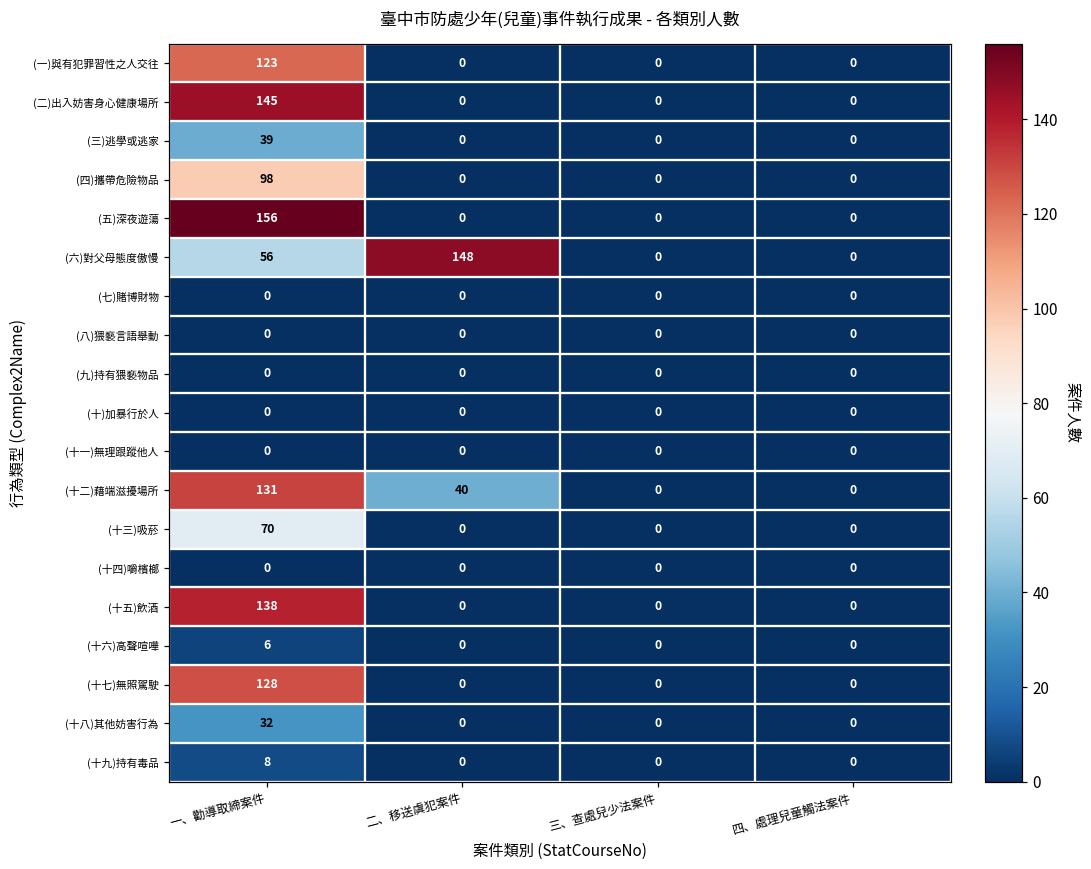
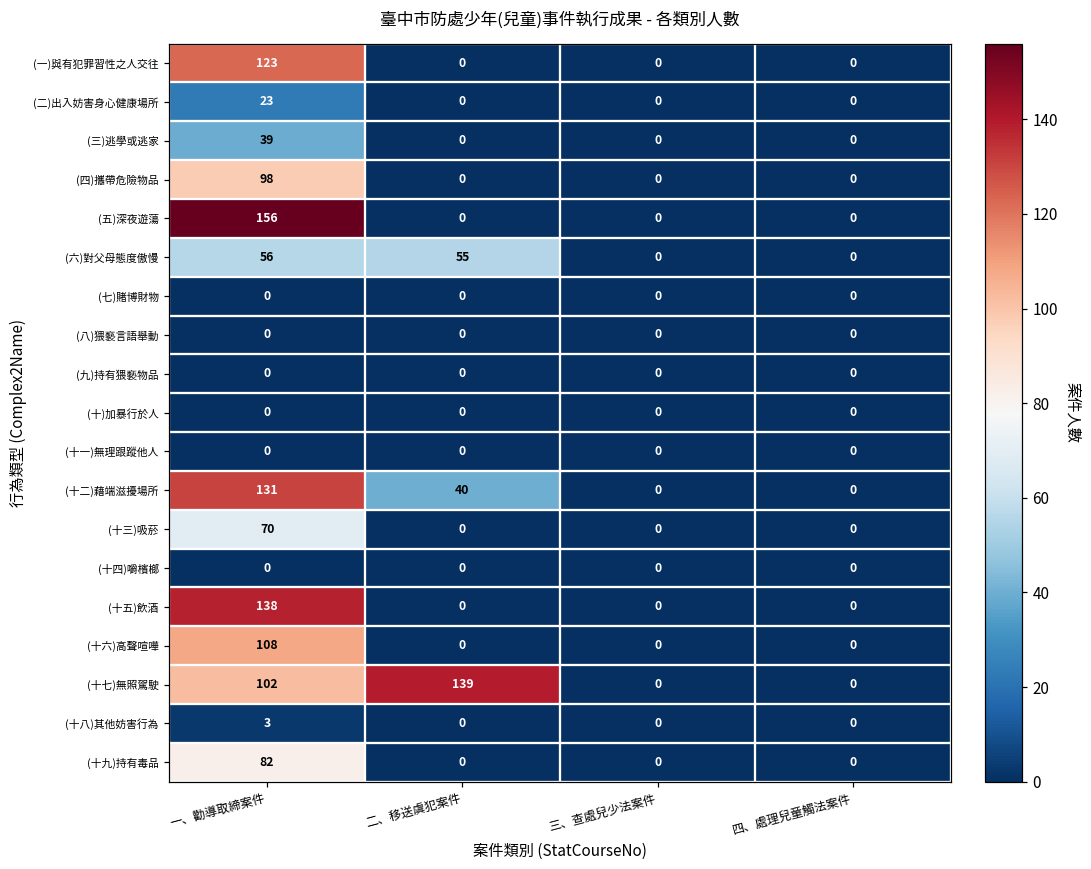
(二)出入妨害身心健康場所, 一、勸導取締案件: 145 -> 23
(六)對父母態度傲慢, 二、移送虞犯案件: 148 -> 55
(十六)高聲喧嘩, 一、勸導取締案件: 6 -> 108
(十七)無照駕駛, 一、勸導取締案件: 128 -> 102
(十七)無照駕駛, 二、移送虞犯案件: 0 -> 139
(十八)其他妨害行為, 一、勸導取締案件: 32 -> 3
(十九)持有毒品, 一、勸導取締案件: 8 -> 82
